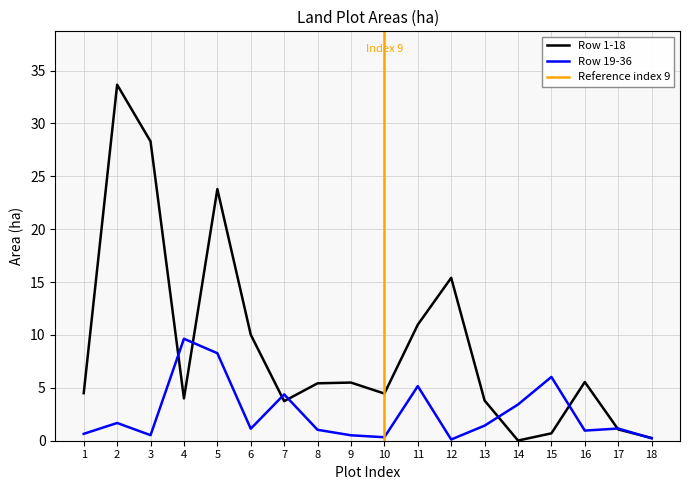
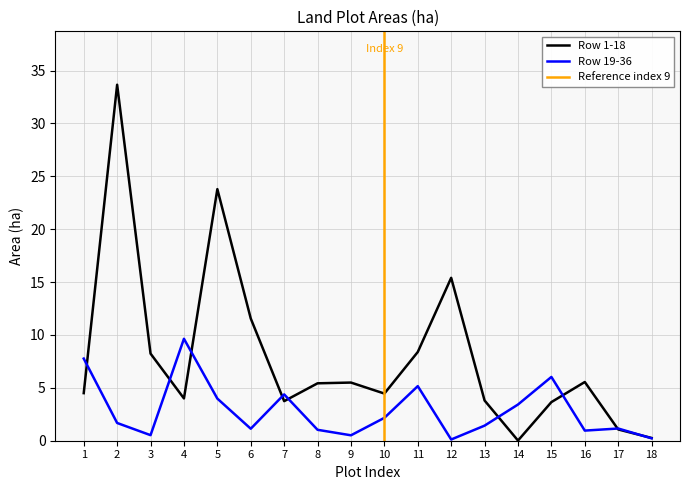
Row 19-36, 1: 0.7 -> 7.8
Row 1-18, 3: 28.3 -> 8.2
Row 19-36, 5: 8.3 -> 4.0
Row 1-18, 6: 10.0 -> 11.6
Row 19-36, 10: 0.3 -> 2.2
Row 1-18, 11: 11.0 -> 8.4
Row 1-18, 15: 0.7 -> 3.7
